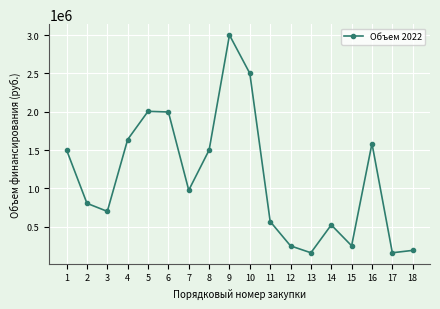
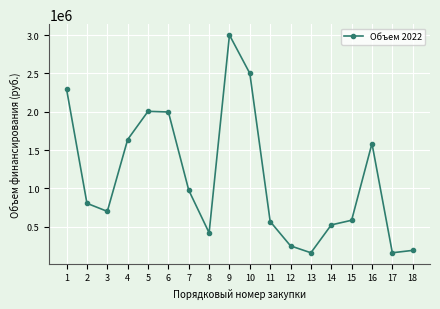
1: 1500000 -> 2300000
8: 1500000 -> 400000
15: 300000 -> 600000
